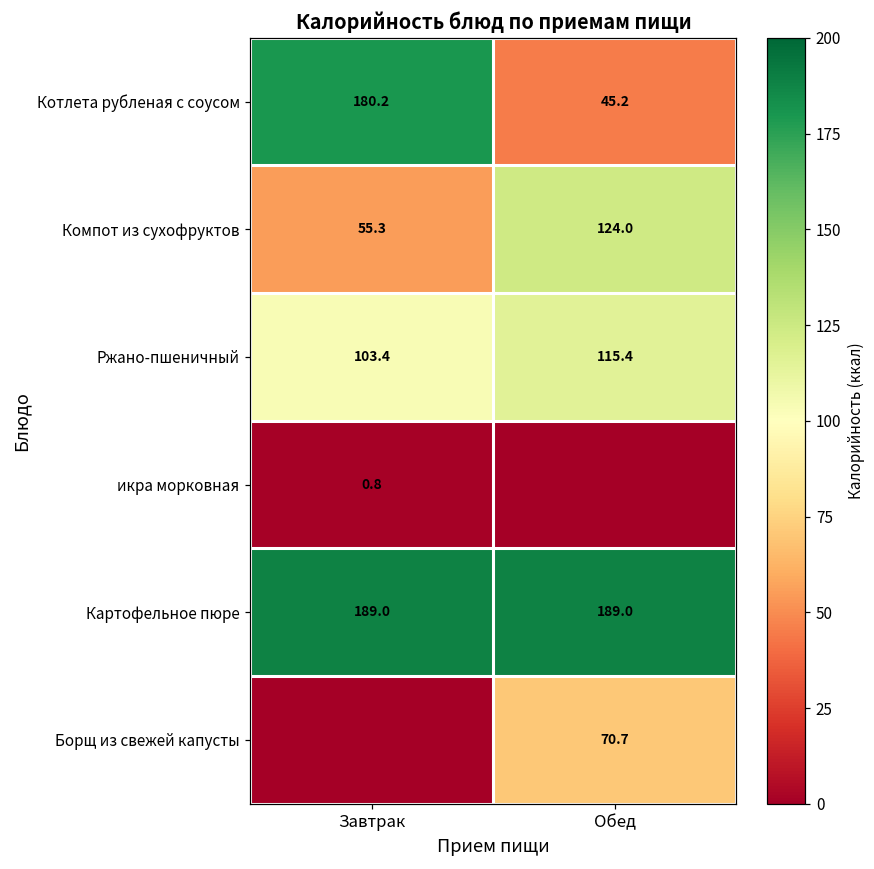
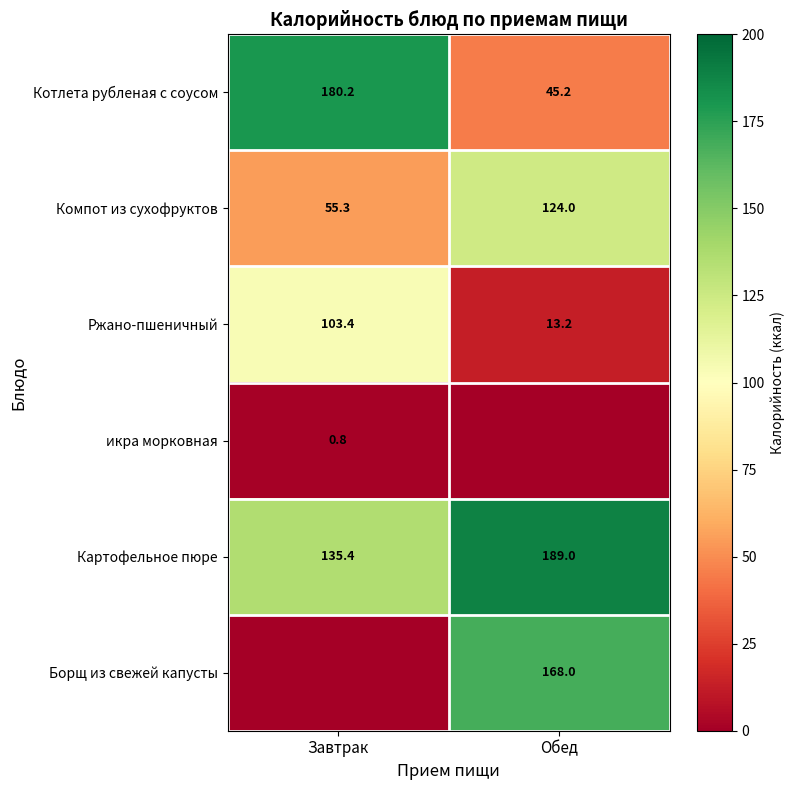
Ржано-пшеничный, Обед: 115.4 -> 13.2
Картофельное пюре, Завтрак: 189.0 -> 135.4
Борщ из свежей капусты, Обед: 70.7 -> 168.0
